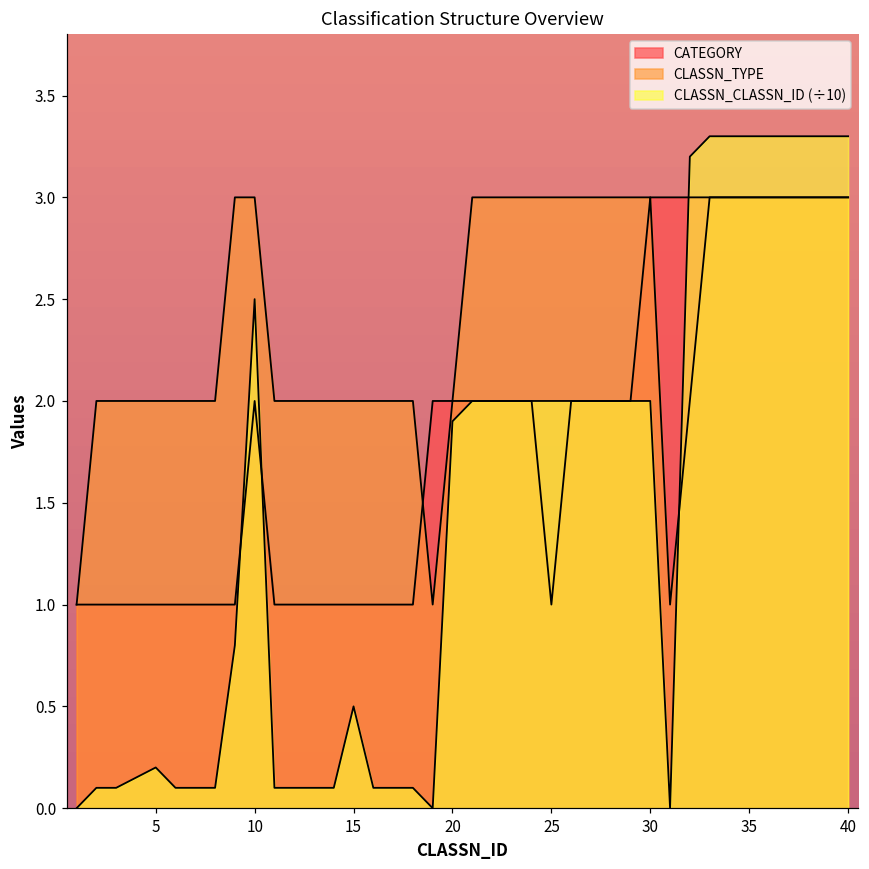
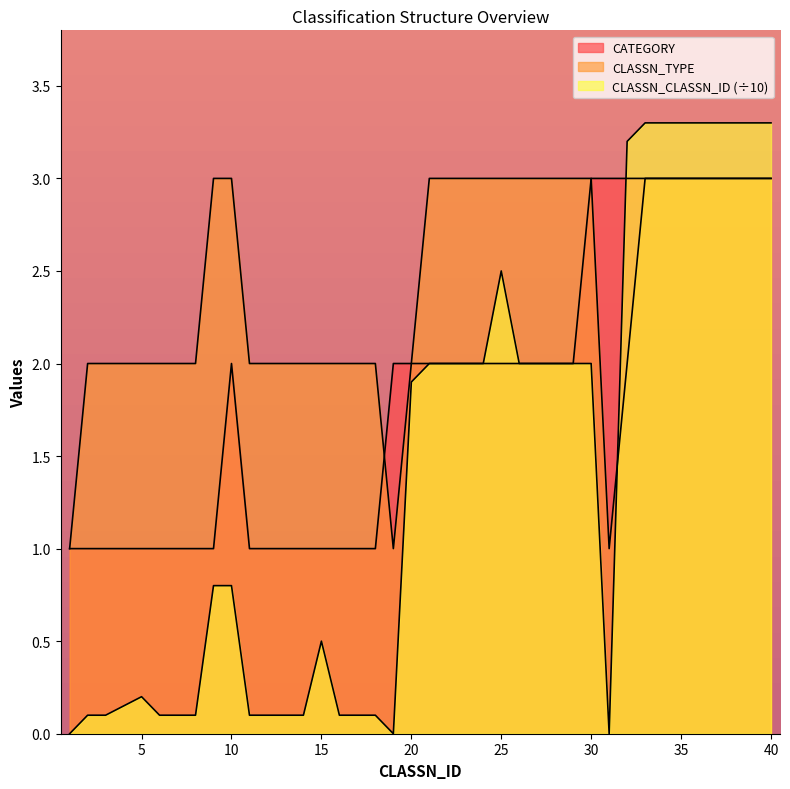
CLASSN_CLASSN_ID (÷10), 10: 2.50 -> 0.80
CATEGORY, 25: 1 -> 2
CLASSN_CLASSN_ID (÷10), 25: 2.00 -> 2.50
